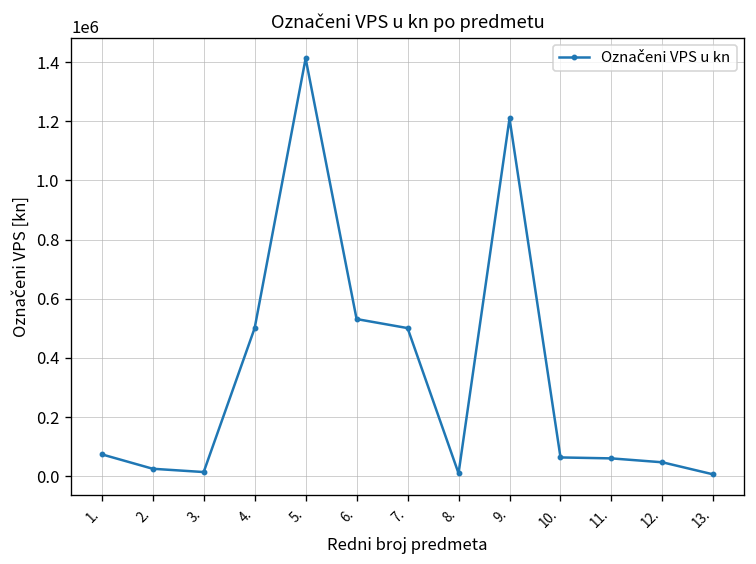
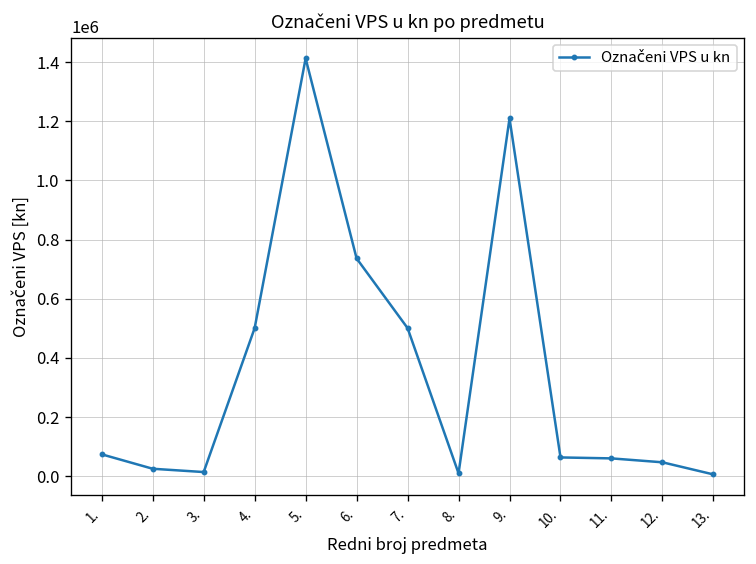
6.: 530000 -> 740000
